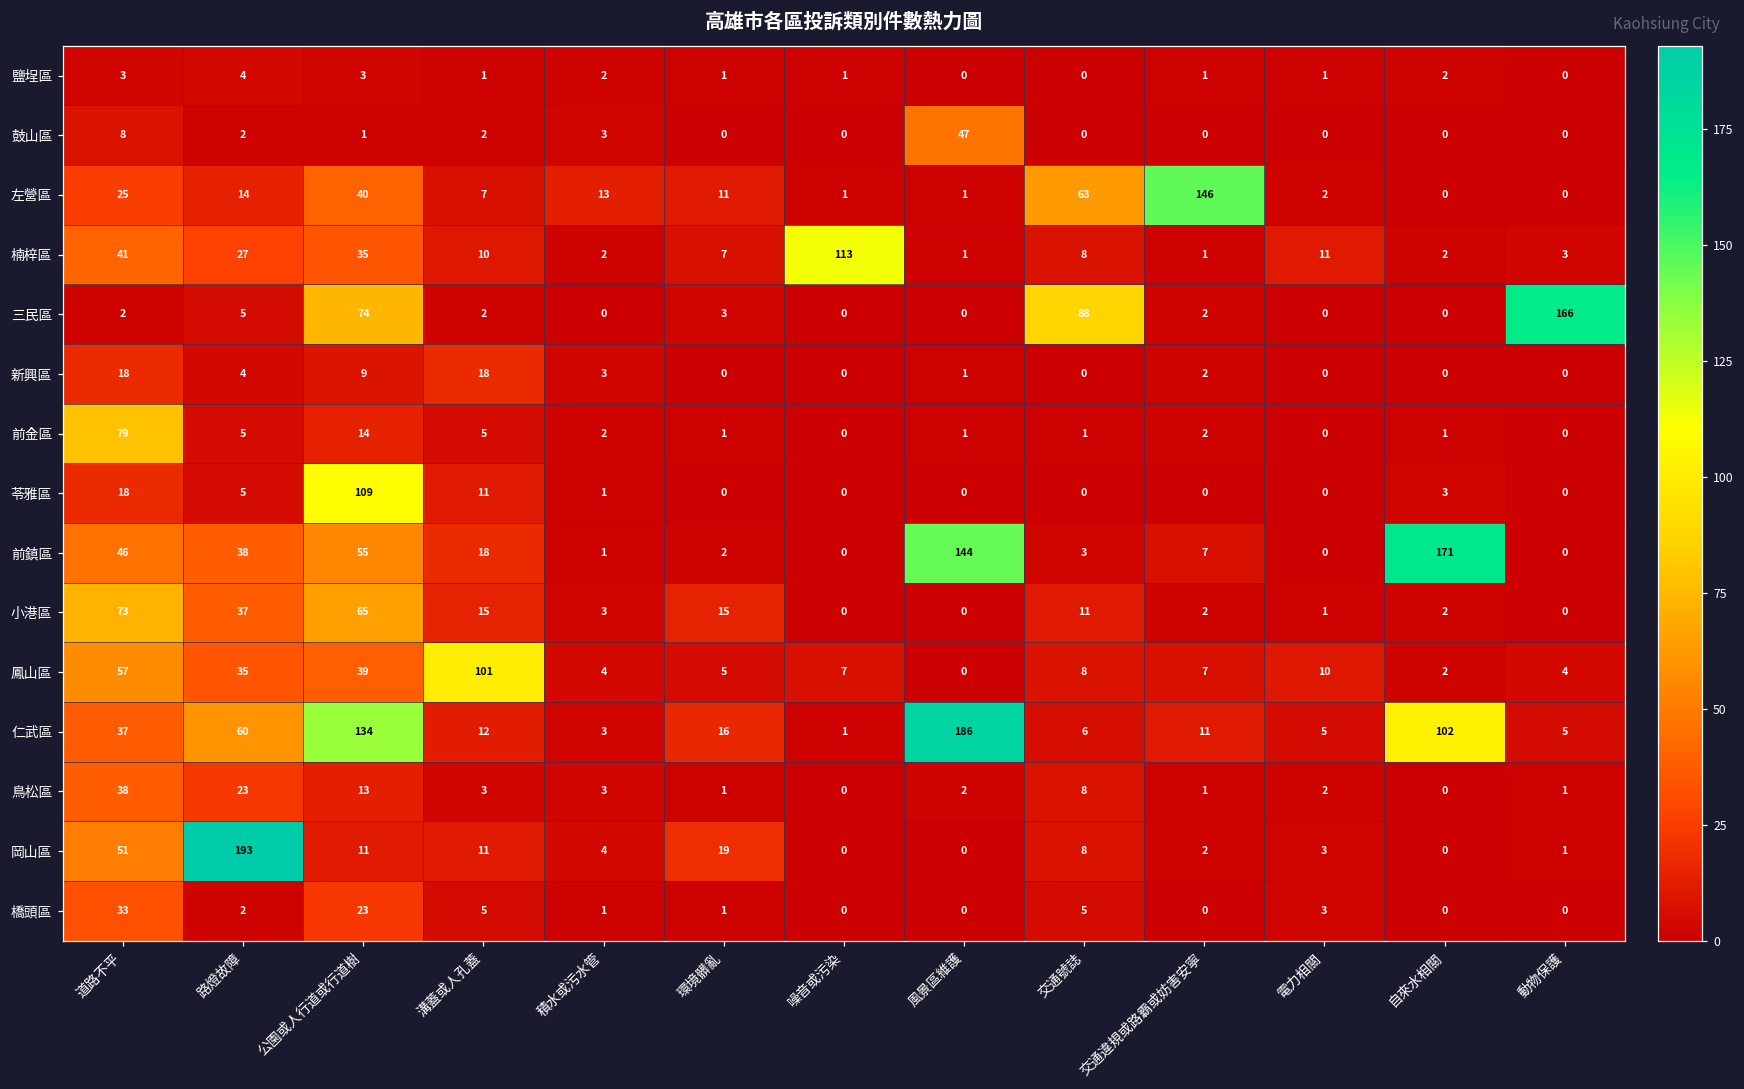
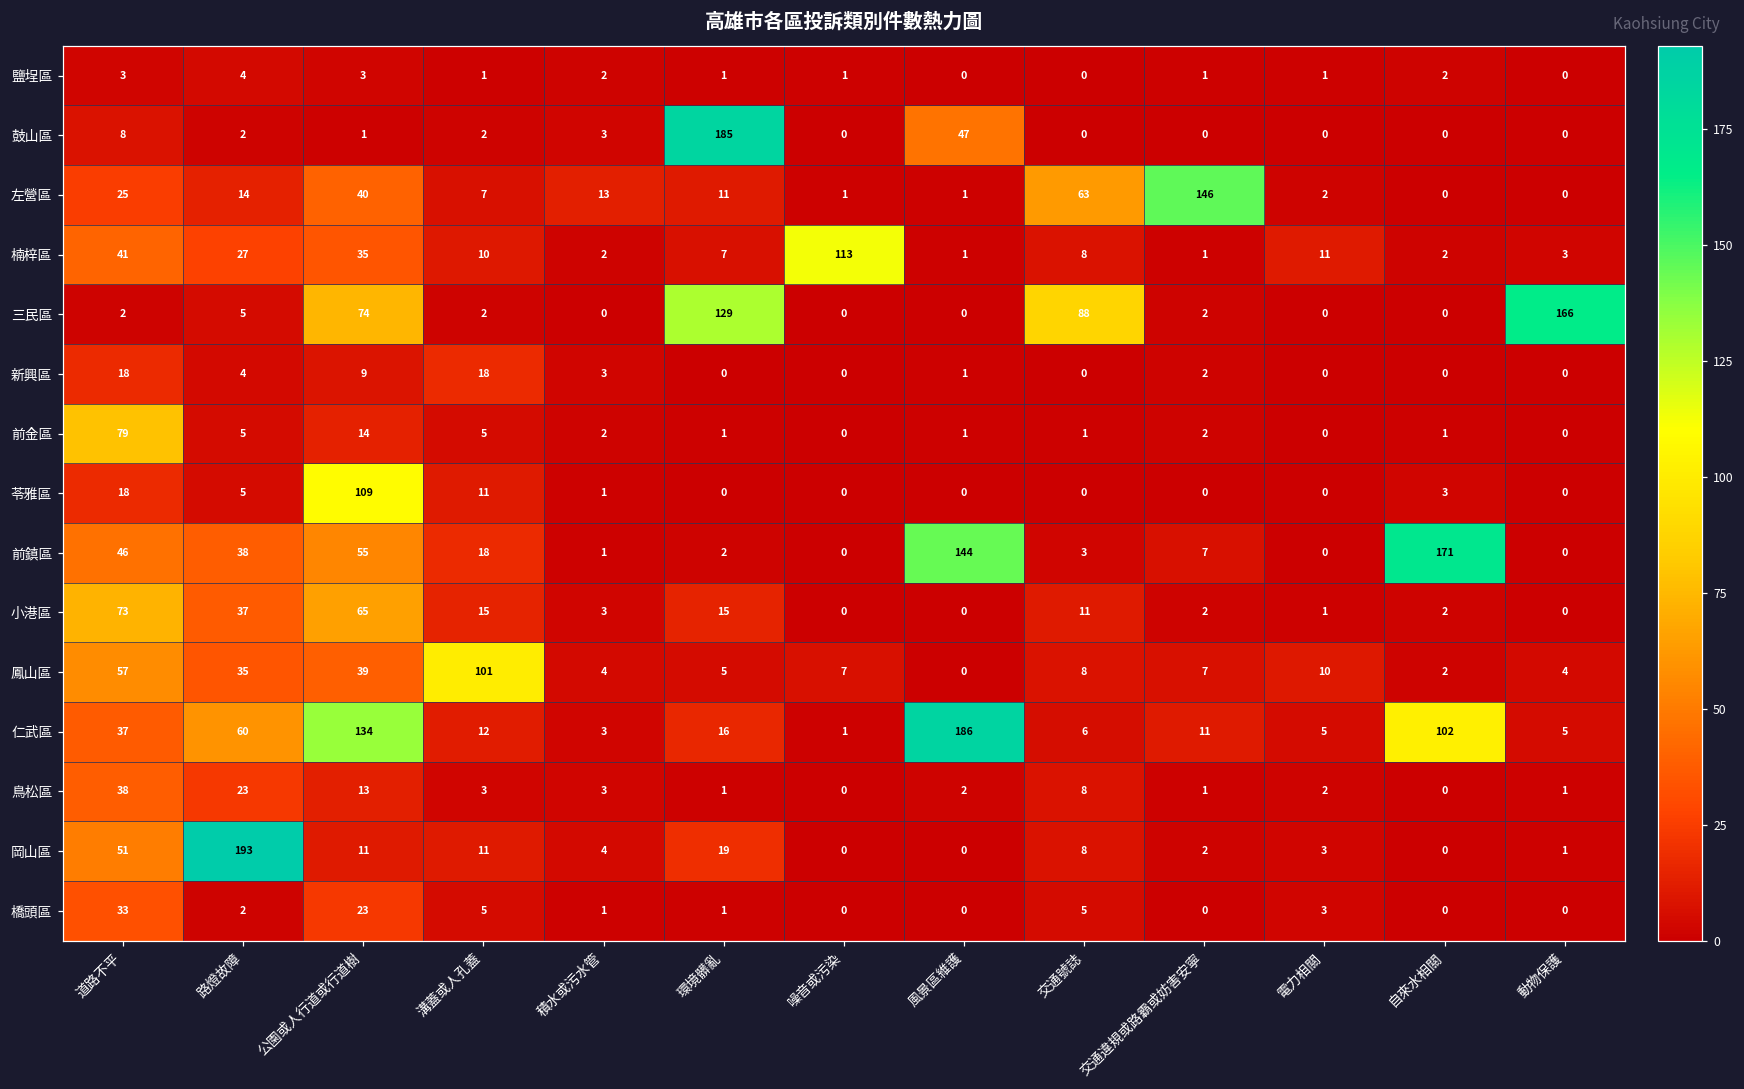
鼓山區, 環境髒亂: 0 -> 185
三民區, 環境髒亂: 3 -> 129
